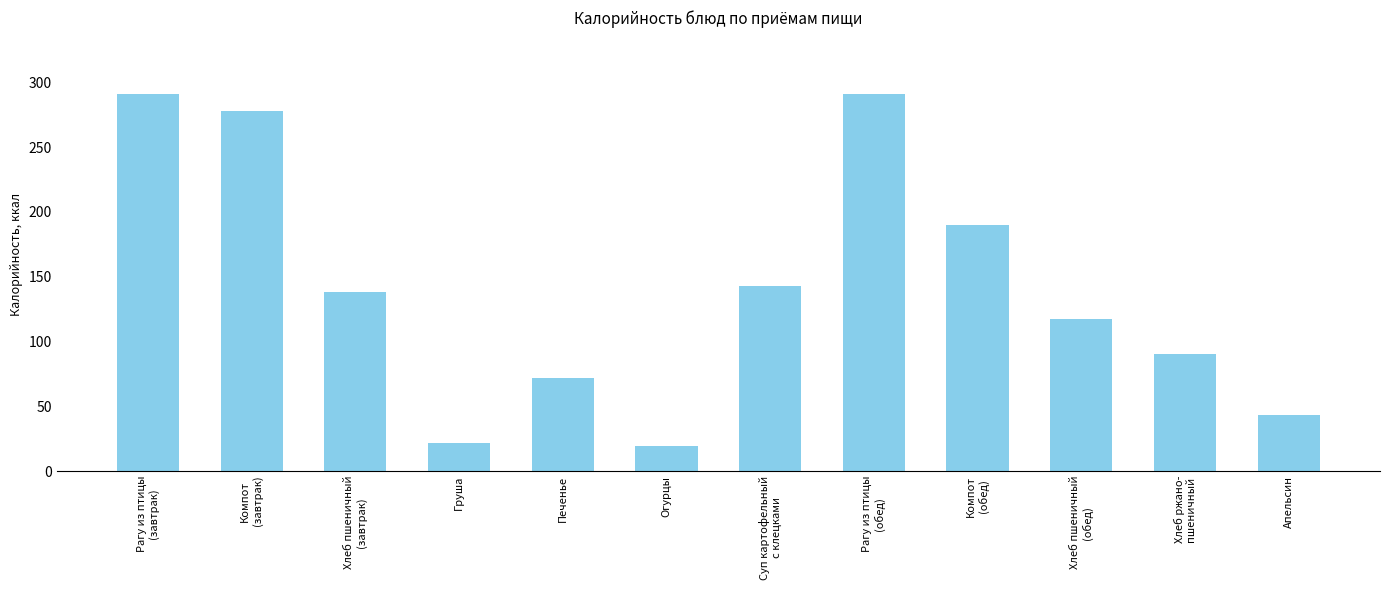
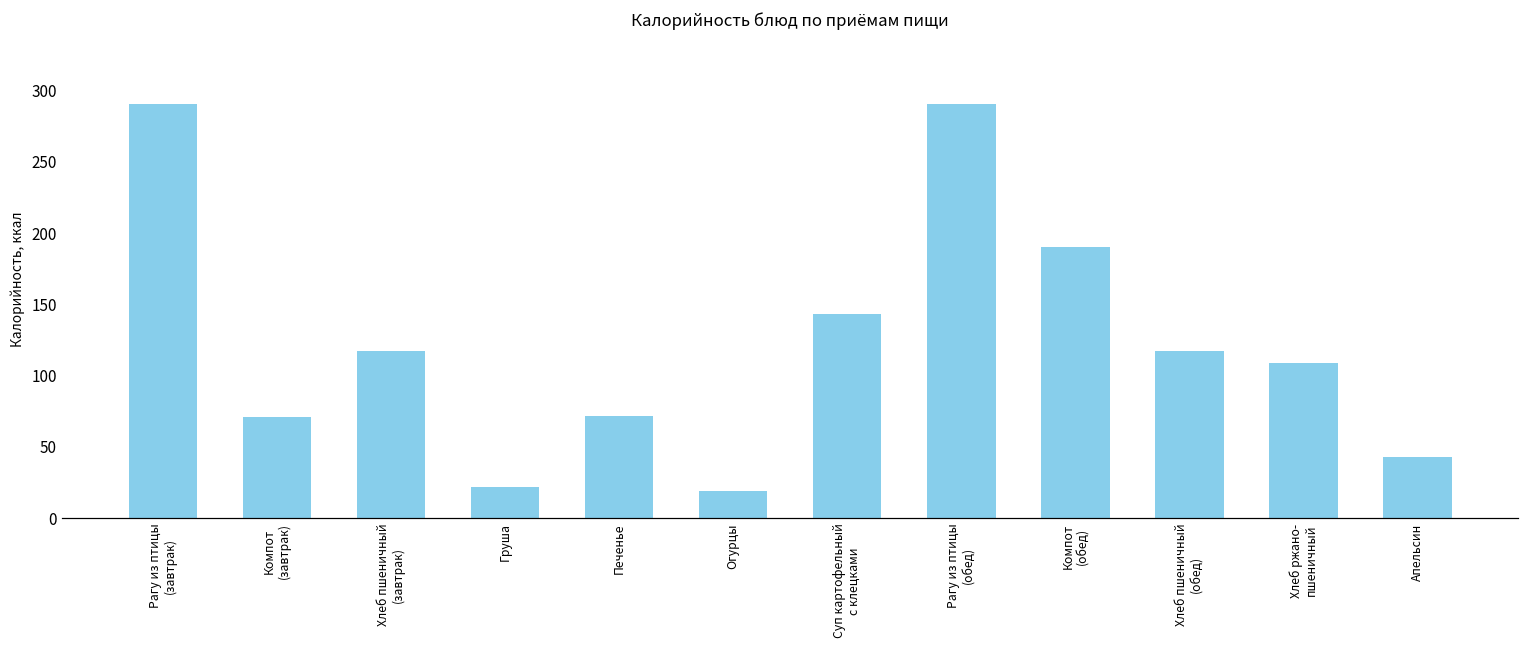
Компот (завтрак): 278 -> 71
Хлеб пшеничный (завтрак): 138 -> 117
Хлеб ржано- пшеничный: 90 -> 109
